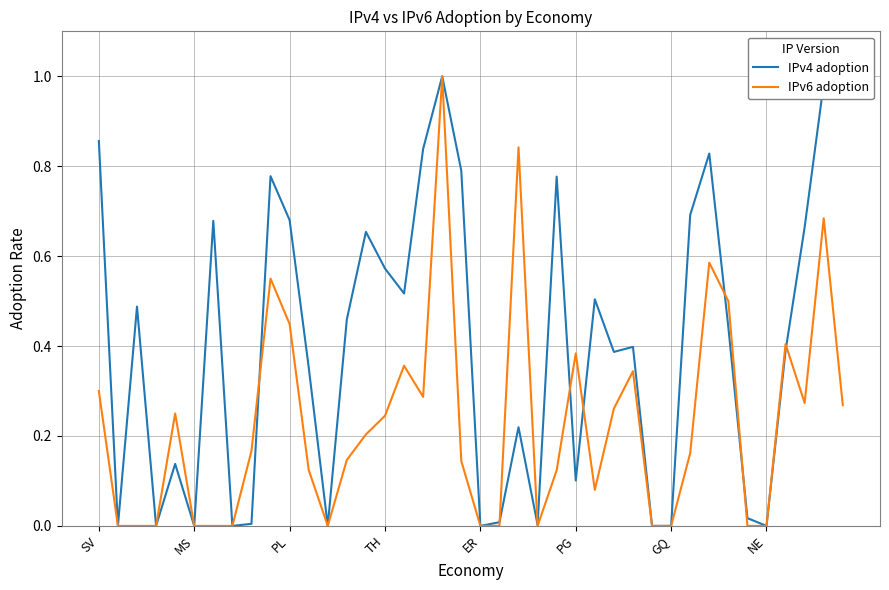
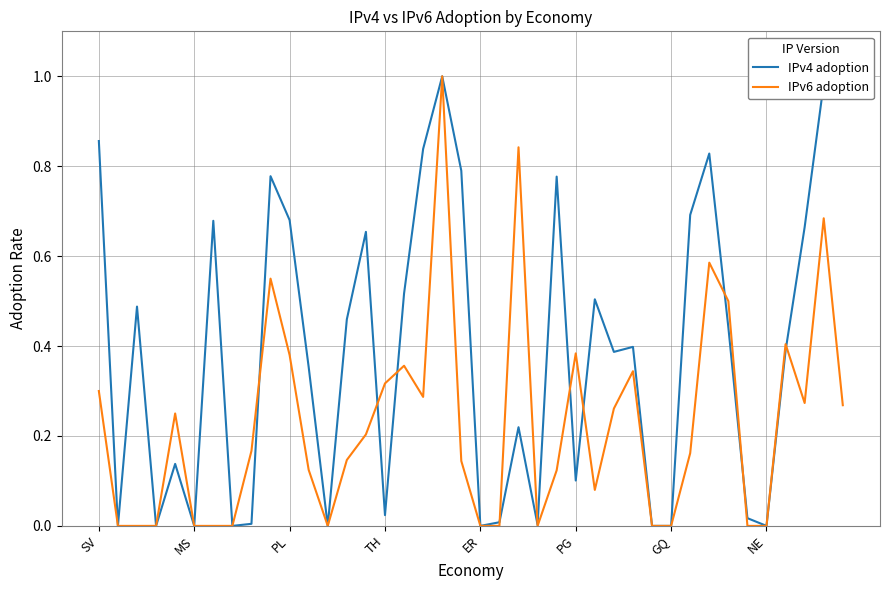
IPv6 adoption, PL: 0.45 -> 0.38
IPv4 adoption, TH: 0.57 -> 0.02
IPv6 adoption, TH: 0.24 -> 0.32
